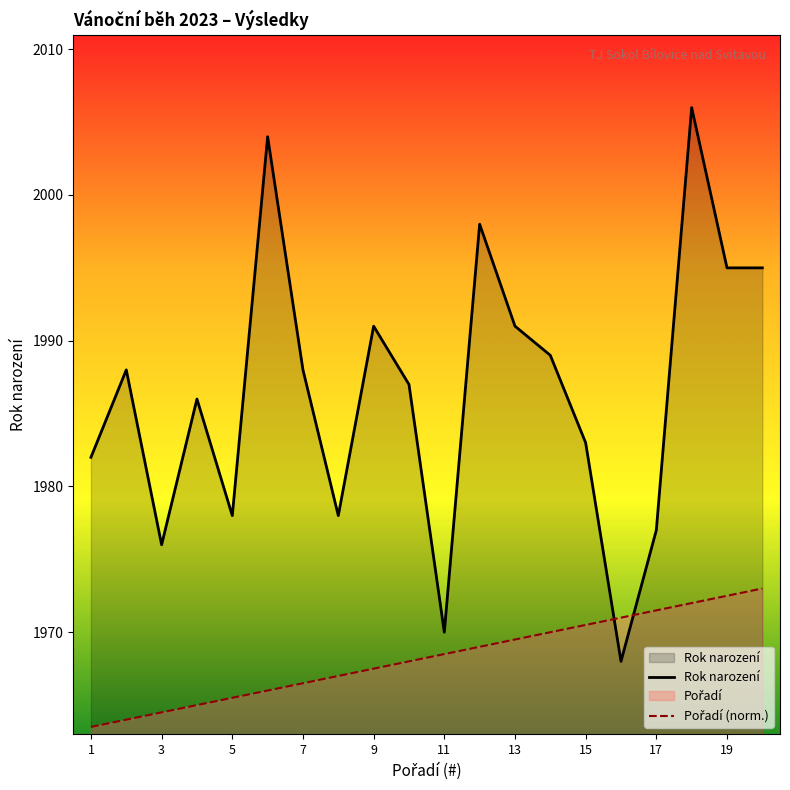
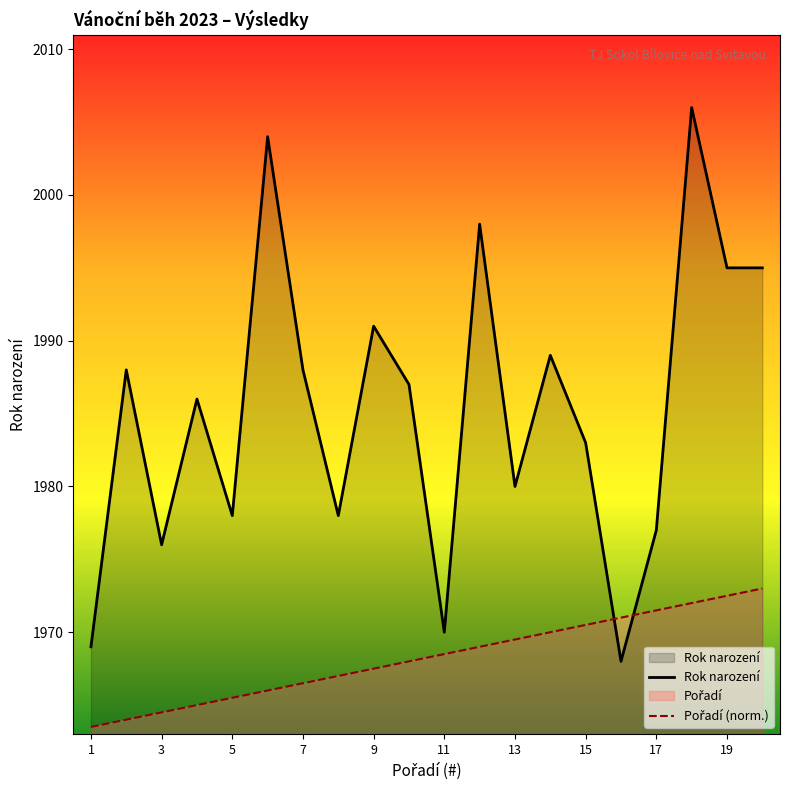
Rok narození, 1: 1982 -> 1969
Rok narození, 13: 1991 -> 1980
